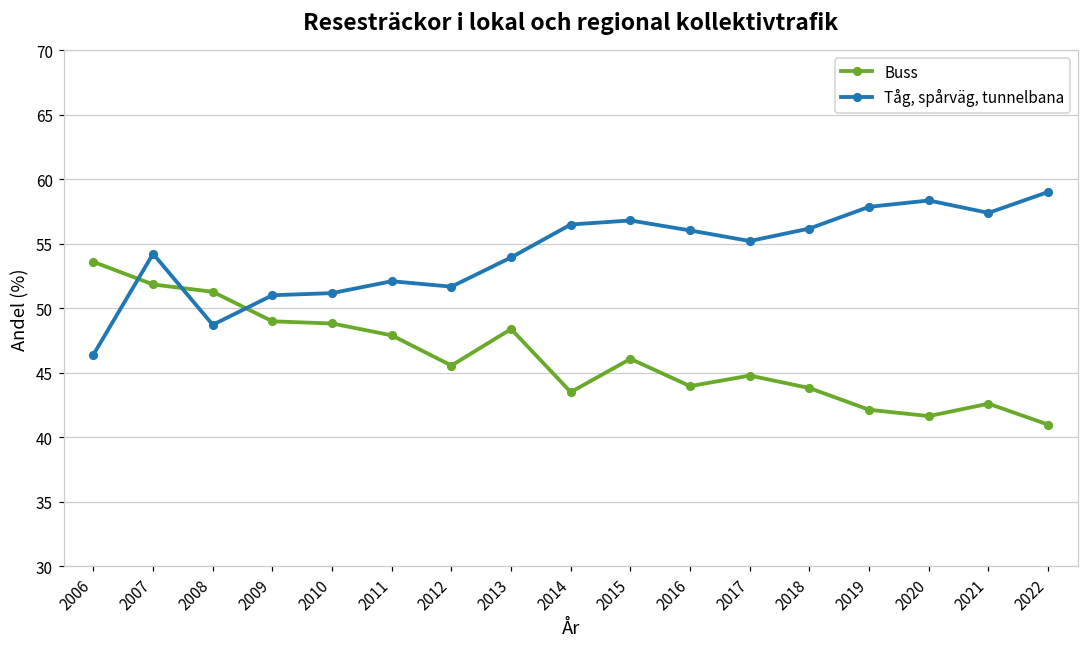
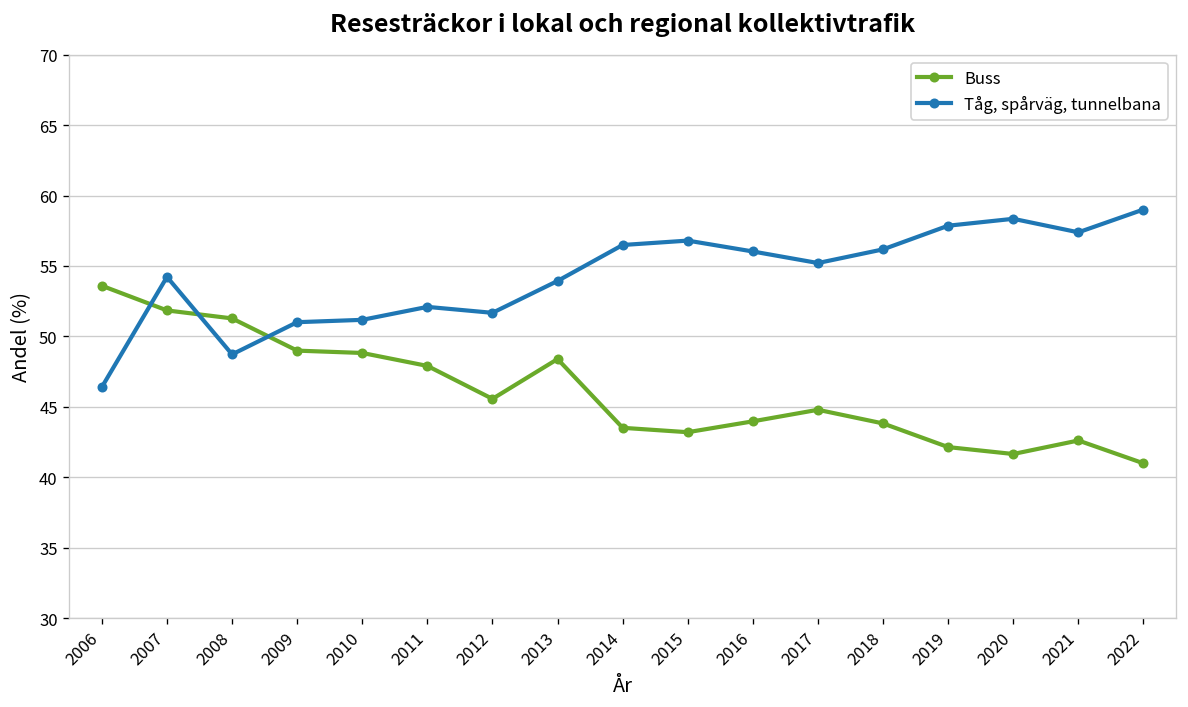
Buss, 2015: 46.1 -> 43.2
